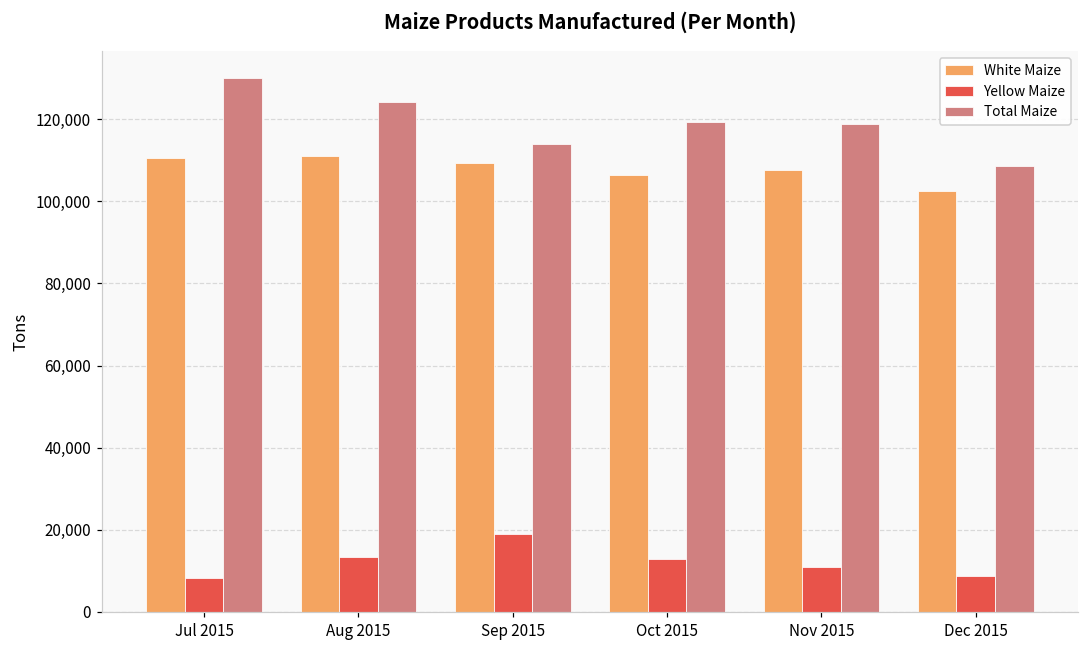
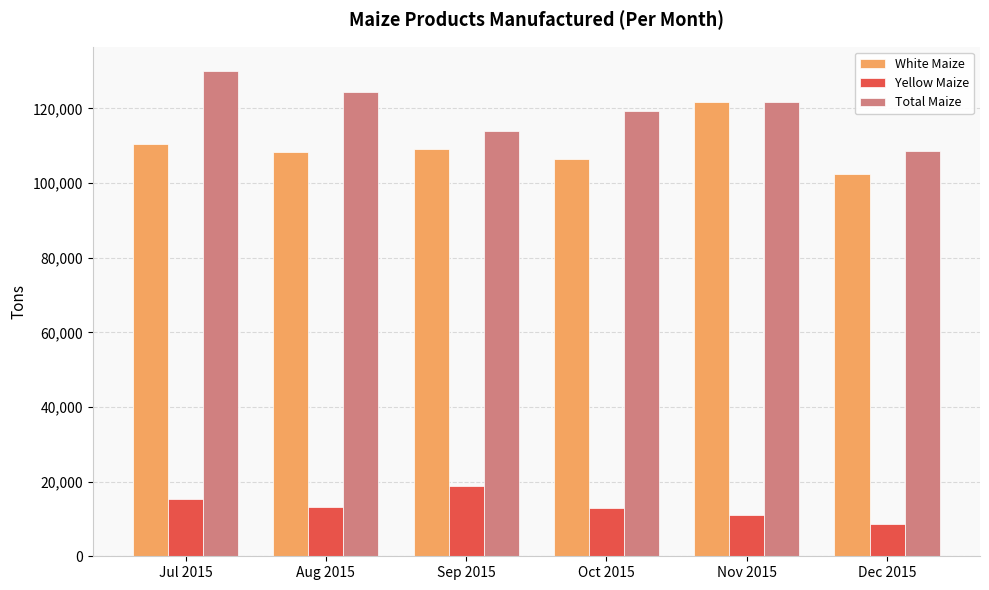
Yellow Maize, Jul 2015: 8,000 -> 15,000
White Maize, Aug 2015: 111,000 -> 108,000
White Maize, Nov 2015: 108,000 -> 122,000
Total Maize, Nov 2015: 119,000 -> 122,000
